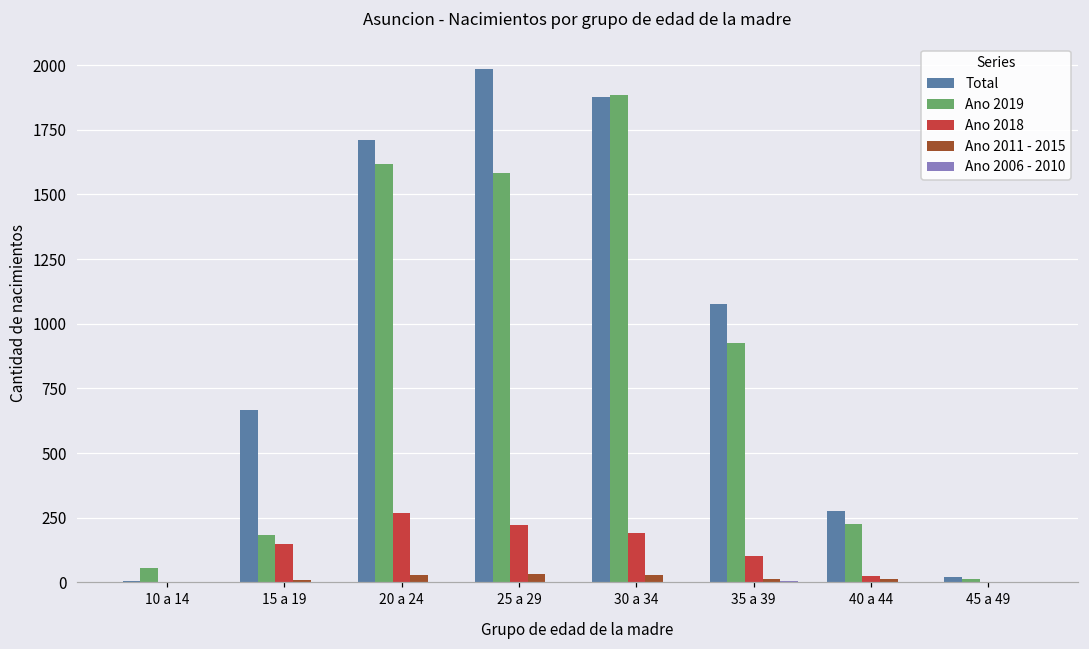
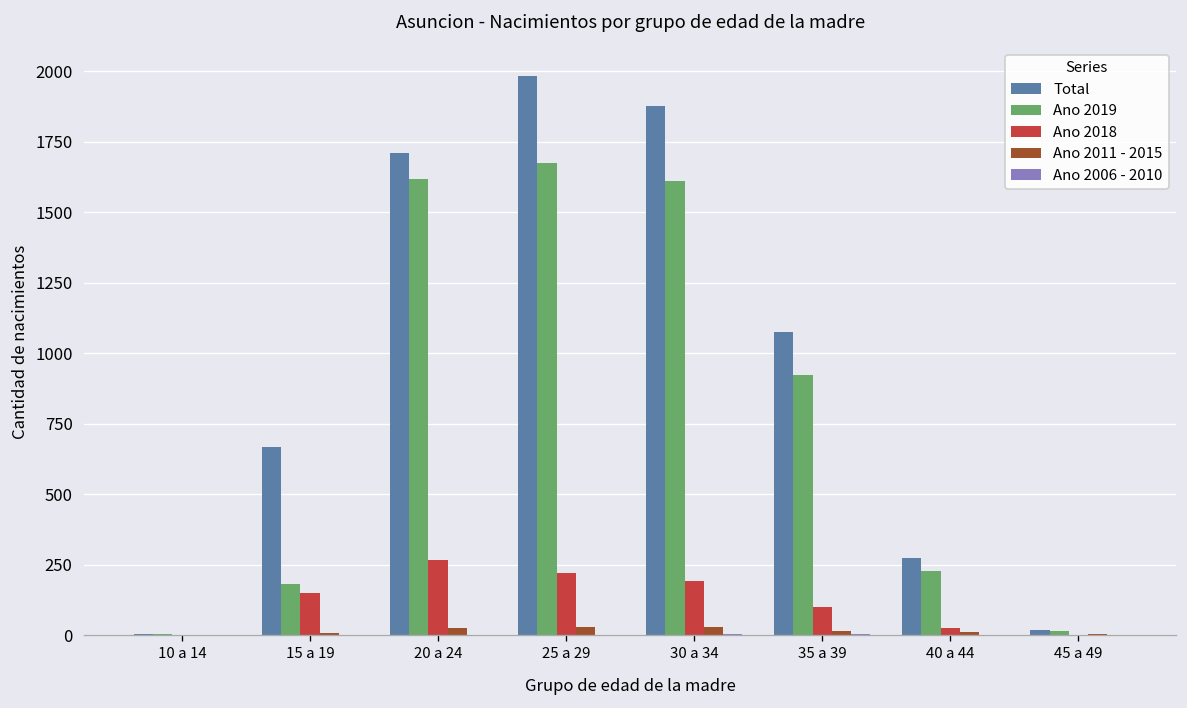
Ano 2019, 10 a 14: 60 -> 0
Ano 2019, 25 a 29: 1580 -> 1670
Ano 2019, 30 a 34: 1890 -> 1610
